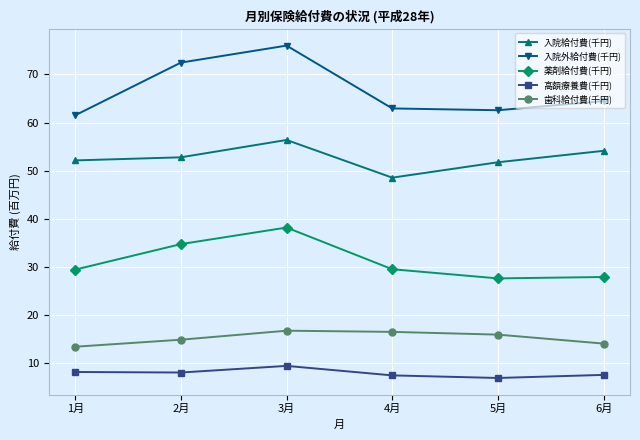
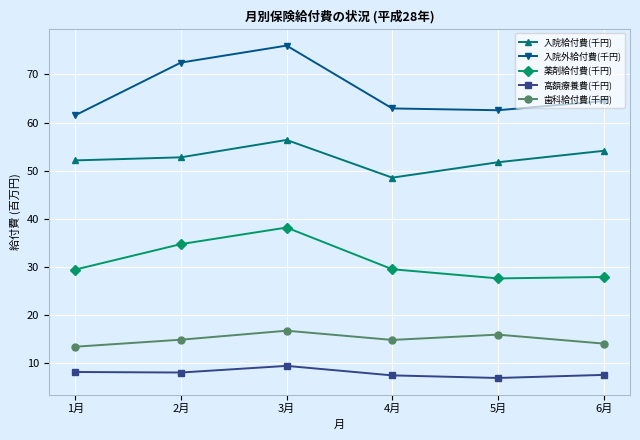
歯科給付費(千円), 4月: 16 -> 15
